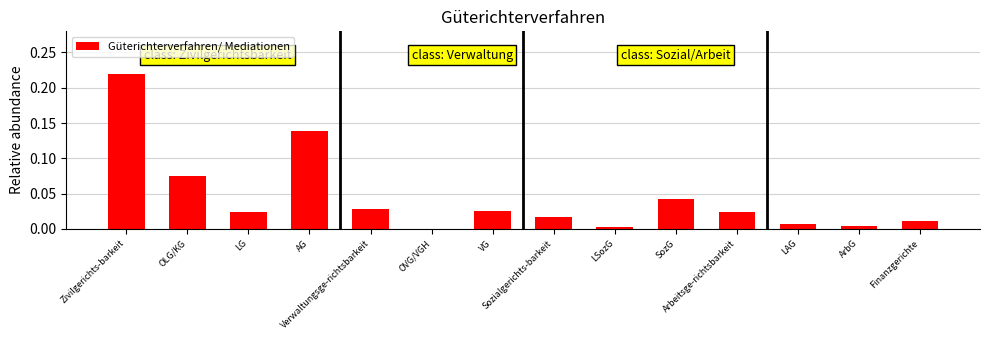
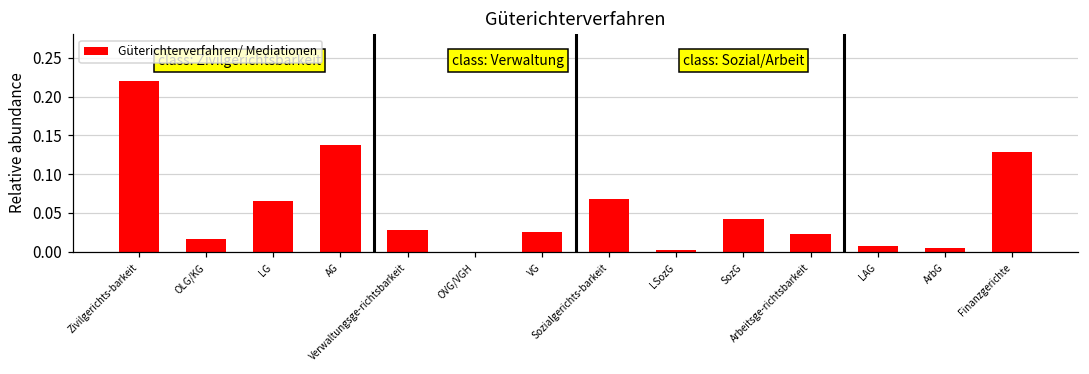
OLG/KG: 0.07 -> 0.02
LG: 0.02 -> 0.07
Sozialgerichts-barkeit: 0.02 -> 0.07
Finanzgerichte: 0.01 -> 0.13
